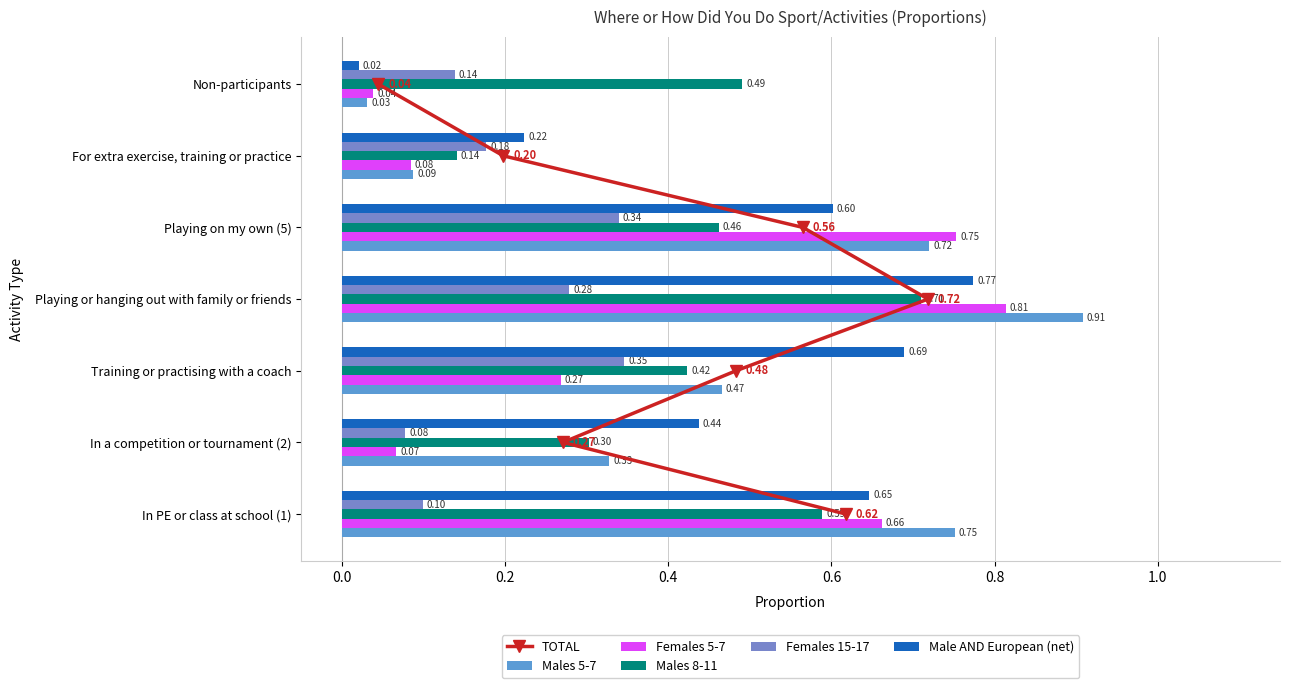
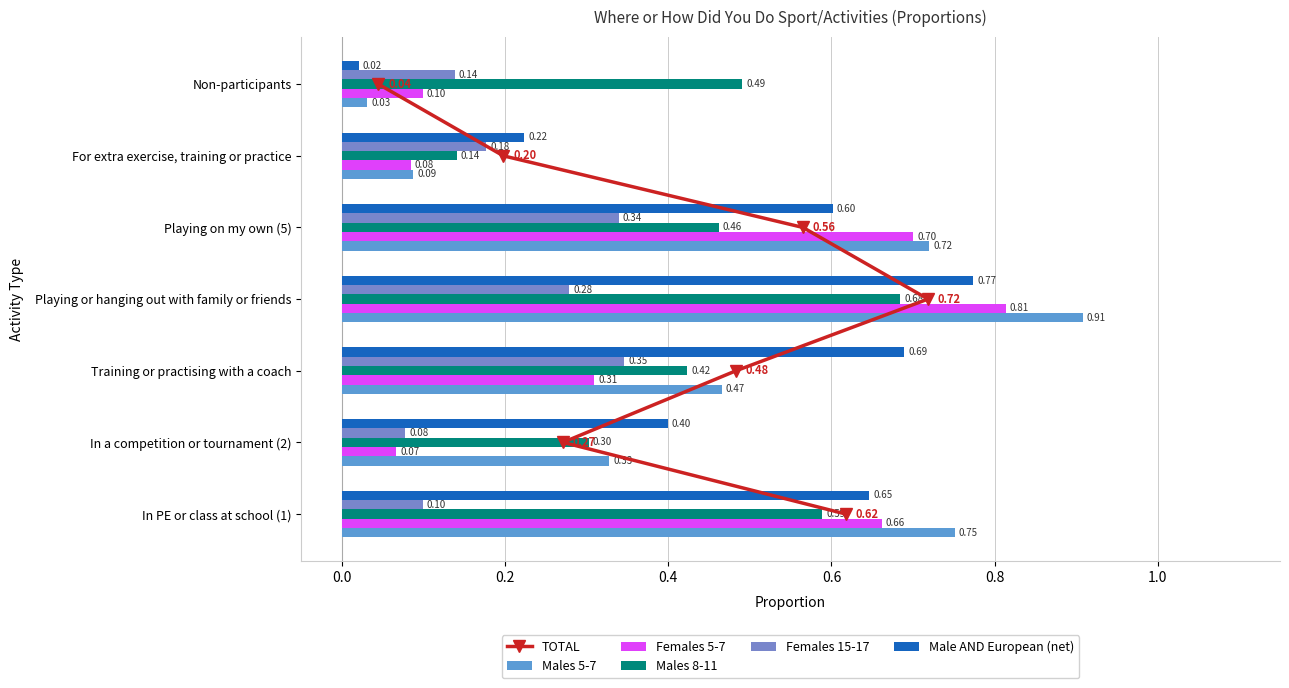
Females 5-7, Non-participants: 0.04 -> 0.10
Females 5-7, Playing on my own (5): 0.75 -> 0.70
Males 8-11, Playing or hanging out with family or friends: 0.71 -> 0.68
Females 5-7, Training or practising with a coach: 0.27 -> 0.31
Male AND European (net), In a competition or tournament (2): 0.44 -> 0.40
